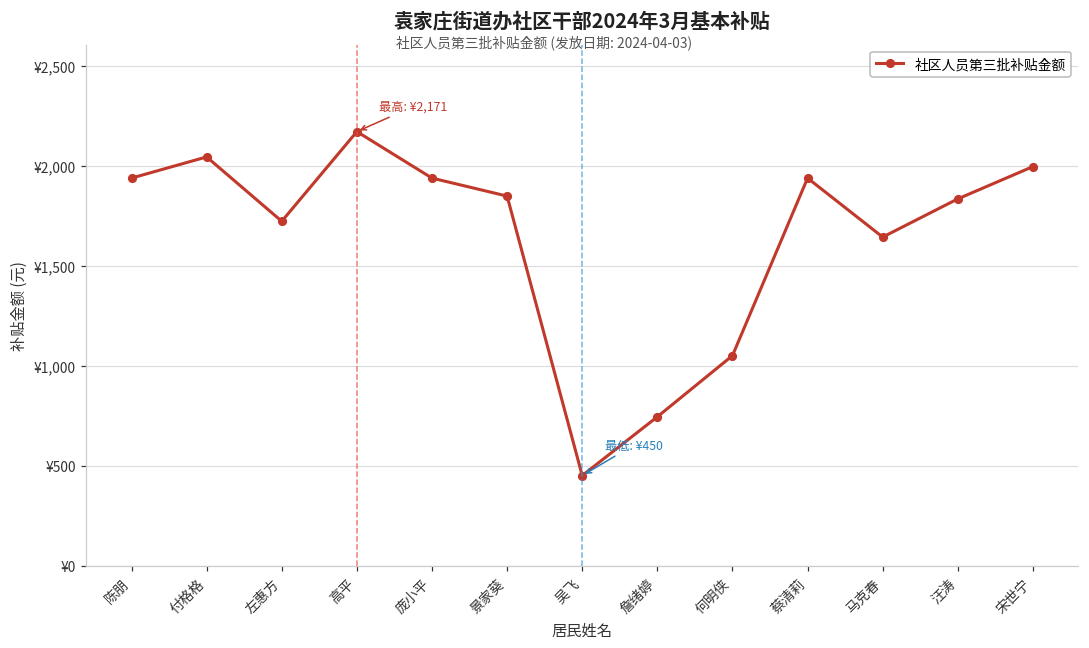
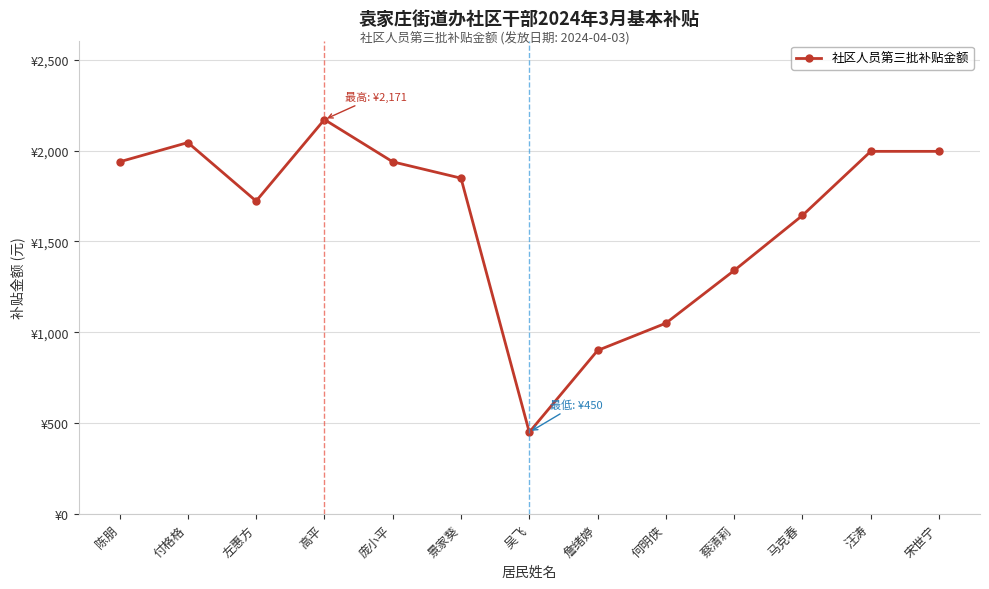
詹绪婷: ¥740 -> ¥900
蔡清莉: ¥1,940 -> ¥1,340
汪涛: ¥1,830 -> ¥2,000
